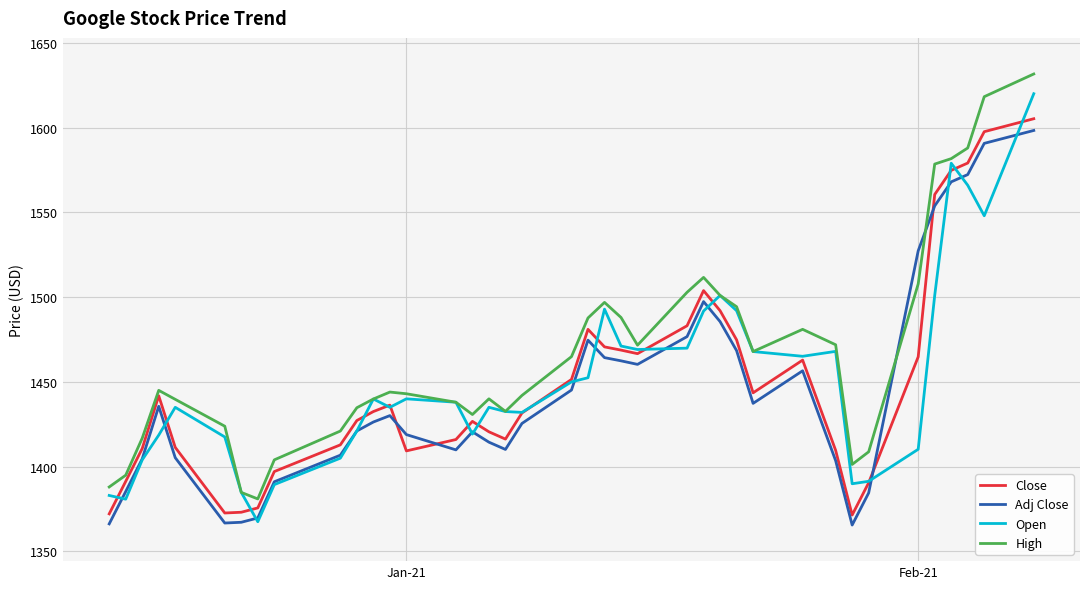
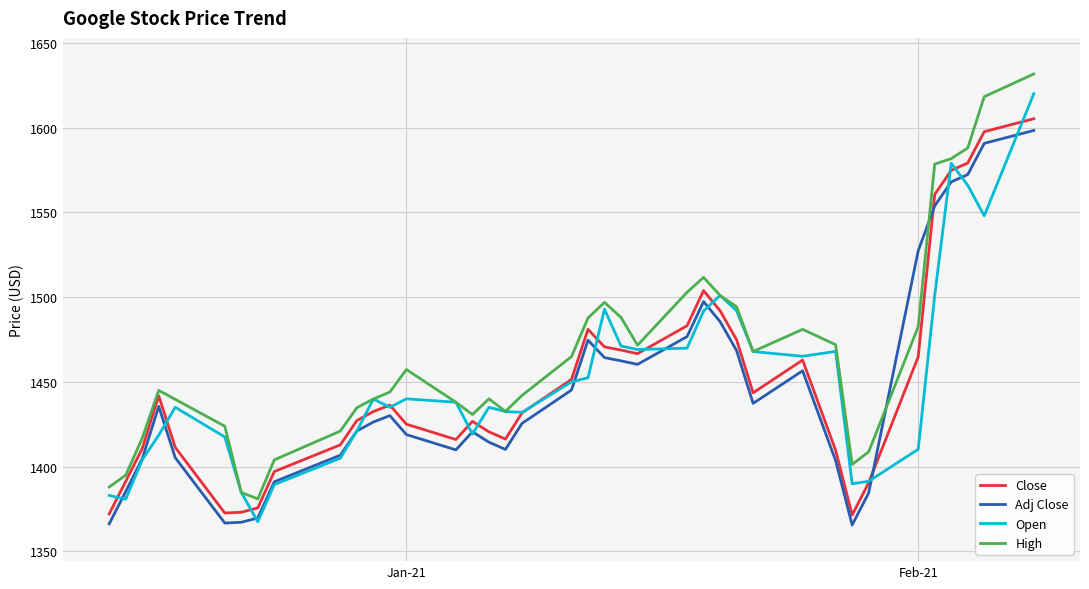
Close, Jan-21: 1409 -> 1425
High, Jan-21: 1443 -> 1457
High, Feb-21: 1508 -> 1483
